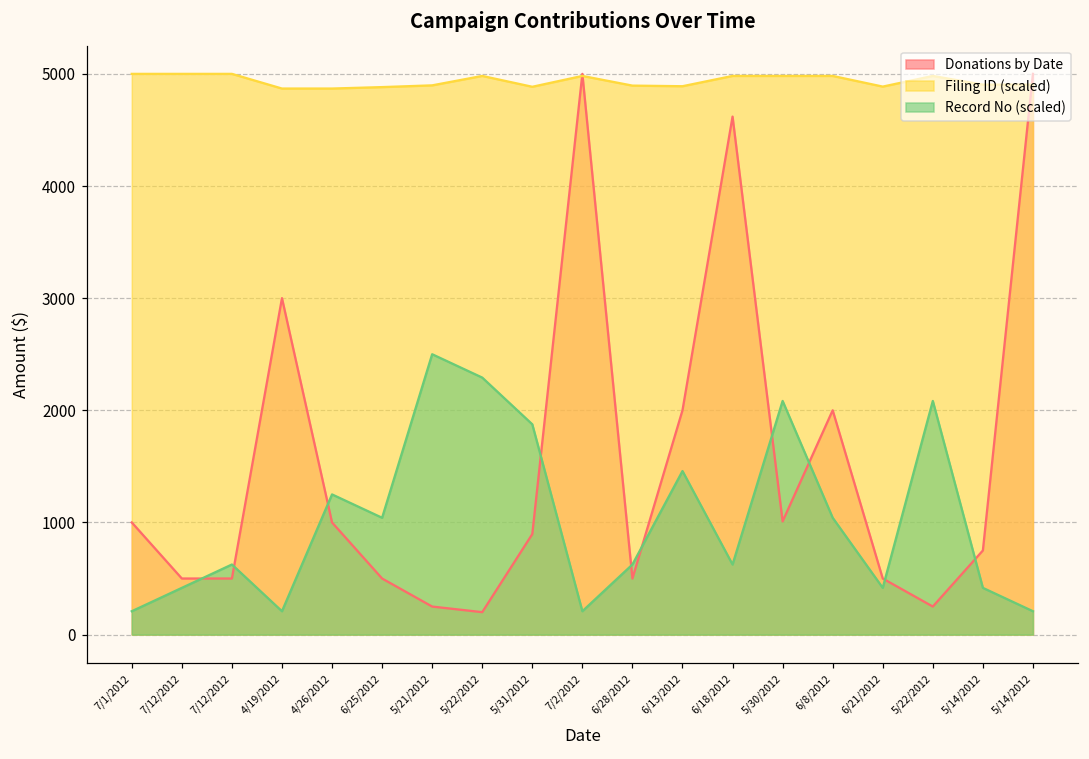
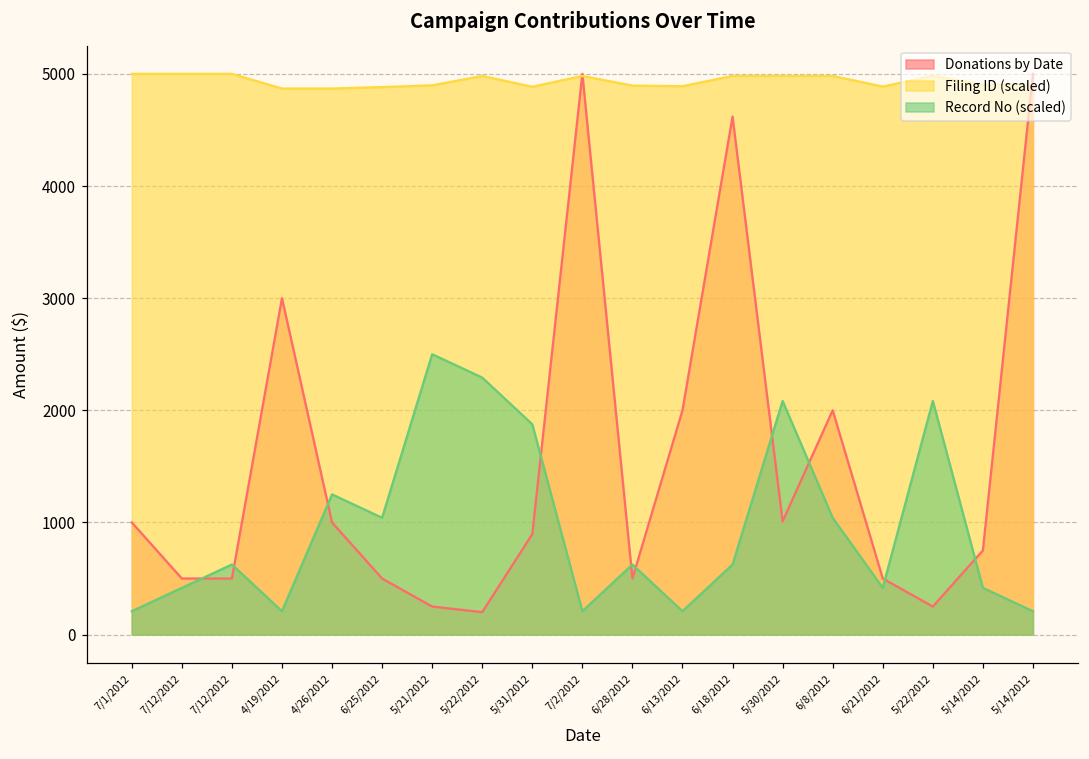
Record No (scaled), 6/13/2012: 1460 -> 210
